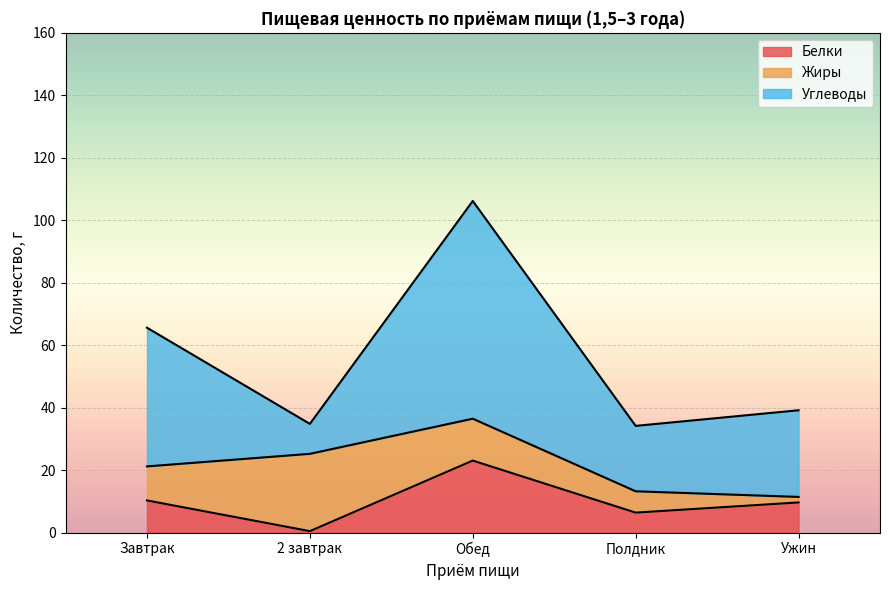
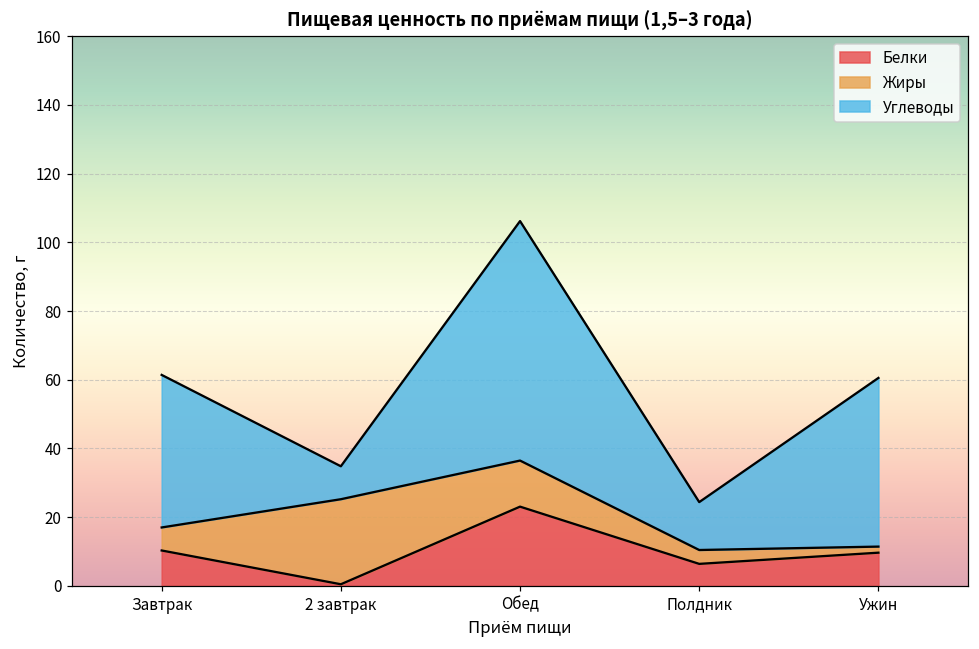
Жиры, Завтрак: 11 -> 7
Жиры, Полдник: 7 -> 4
Углеводы, Полдник: 21 -> 14
Углеводы, Ужин: 28 -> 49
